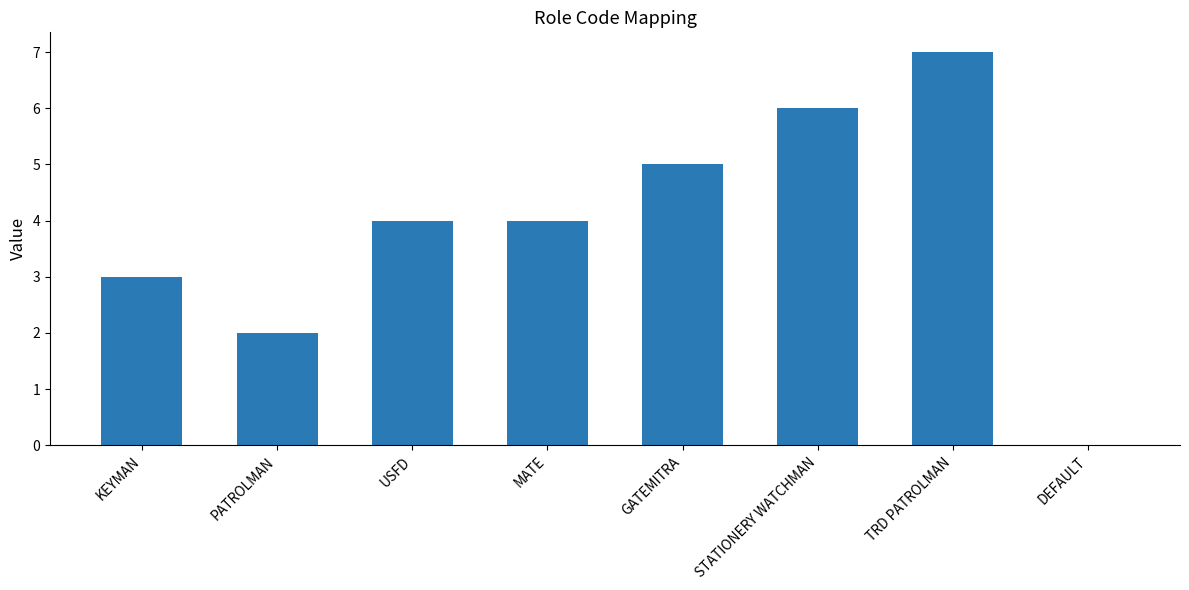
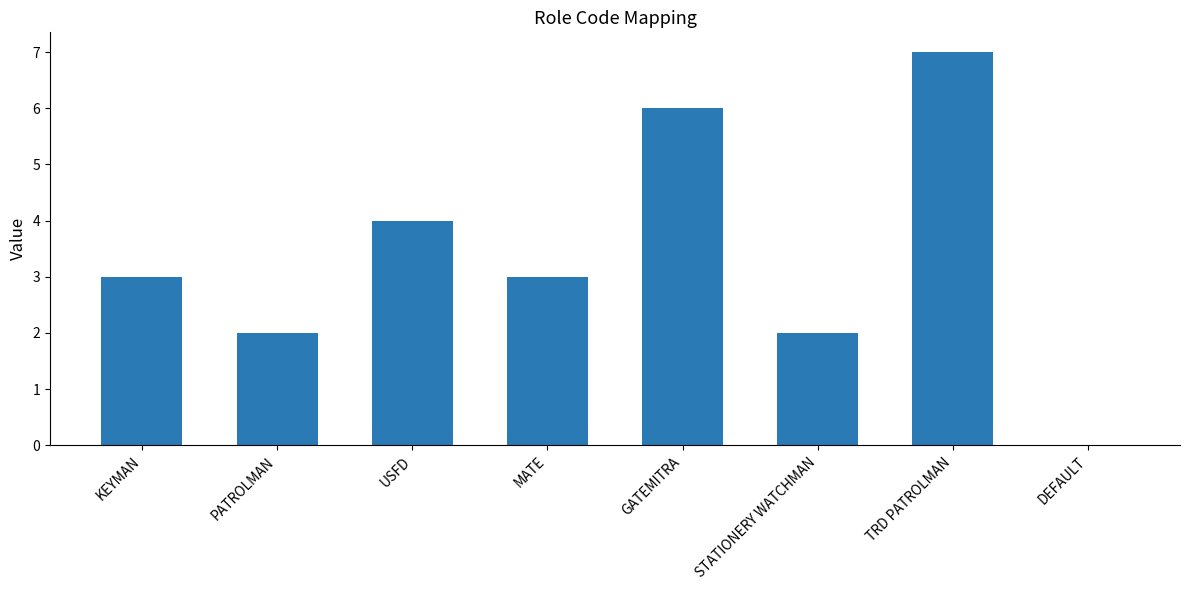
MATE: 4 -> 3
GATEMITRA: 5 -> 6
STATIONERY WATCHMAN: 6 -> 2
